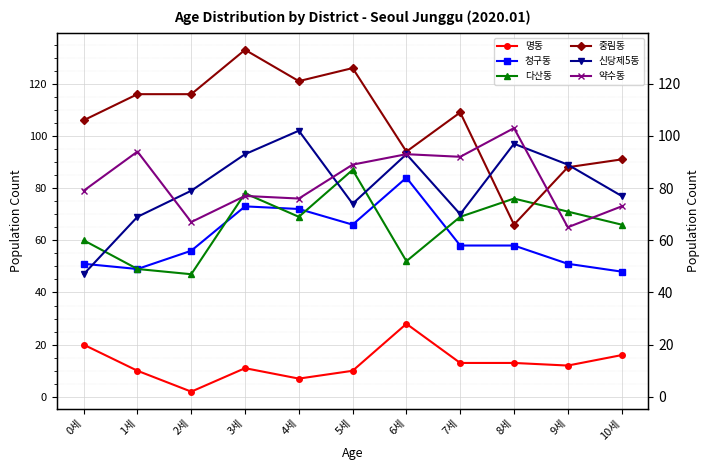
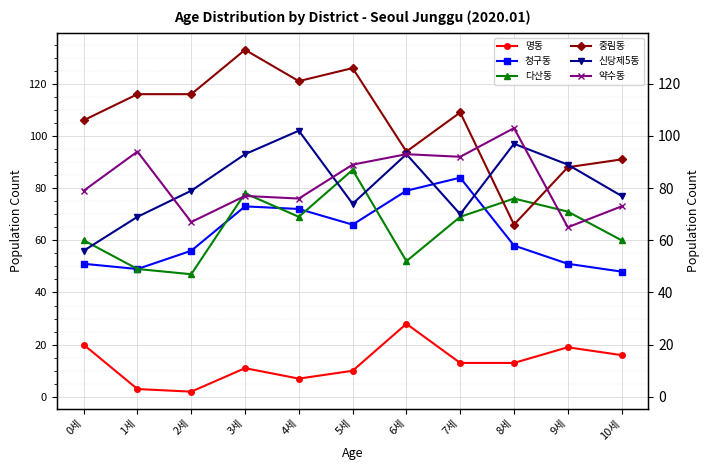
신당제5동, 0세: 47 -> 56
명동, 1세: 10 -> 3
청구동, 6세: 84 -> 79
청구동, 7세: 58 -> 84
명동, 9세: 12 -> 19
다산동, 10세: 66 -> 60
